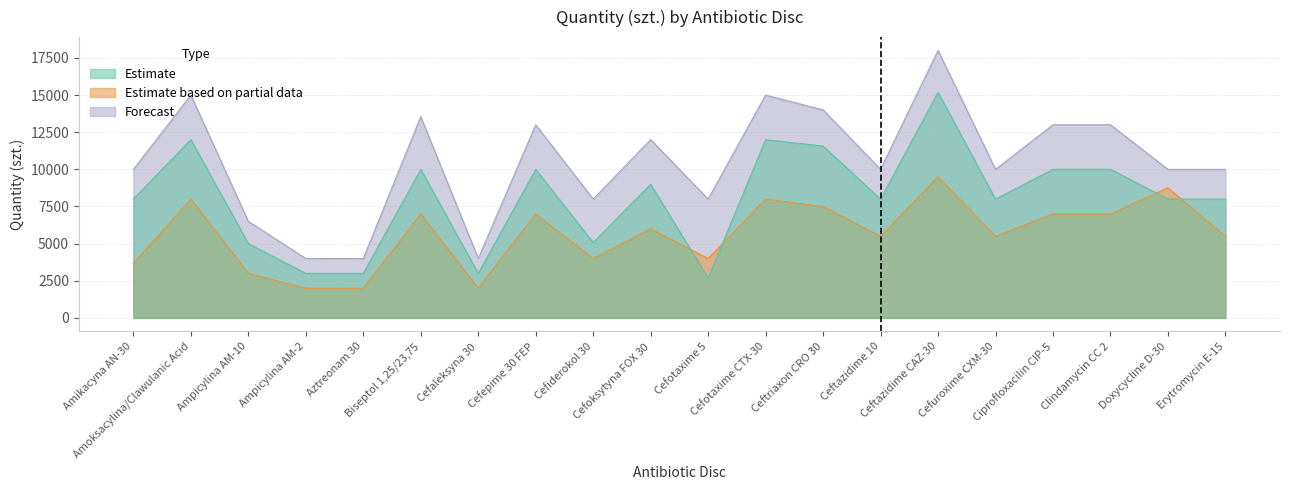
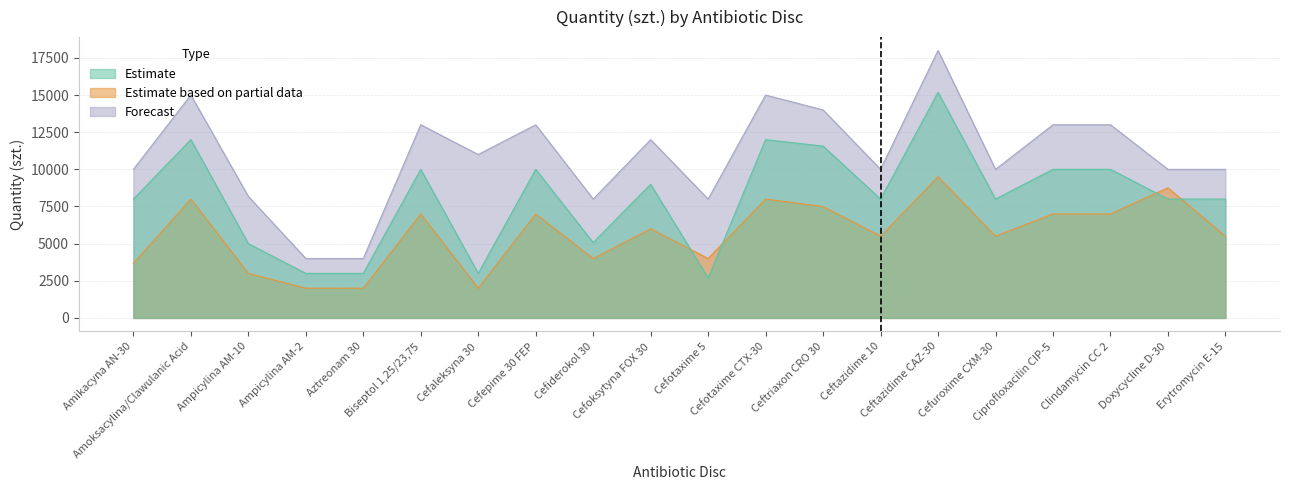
Forecast, Ampicylina AM-10: 6500 -> 8200
Forecast, Biseptol 1,25/23,75: 13500 -> 13000
Forecast, Cefaleksyna 30: 4000 -> 11000
